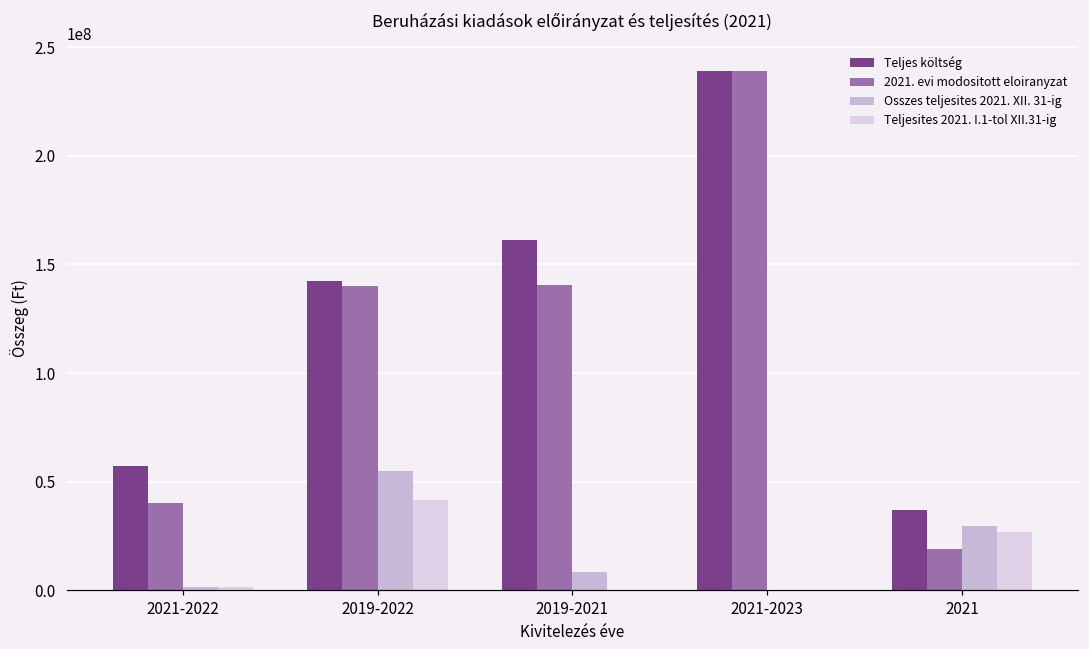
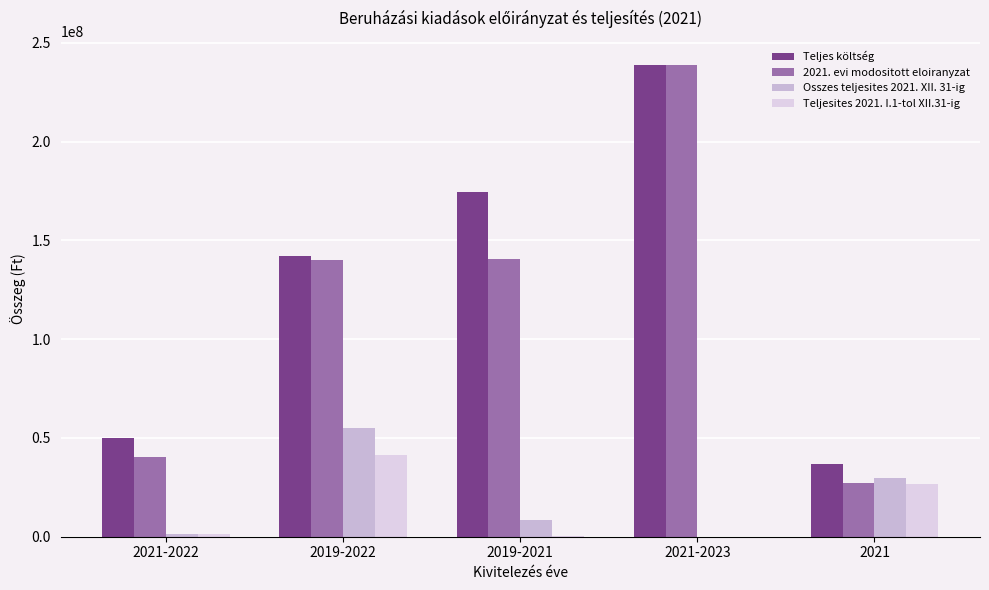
Teljes költség, 2021-2022: 57000000 -> 50000000
Teljes költség, 2019-2021: 161000000 -> 175000000
2021. evi modositott eloiranyzat, 2021: 19000000 -> 27000000
